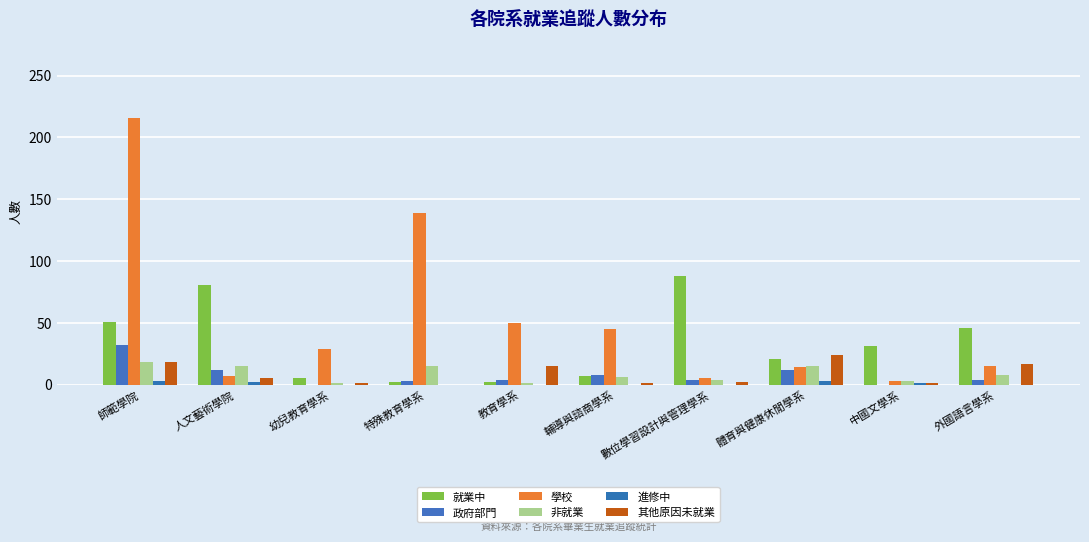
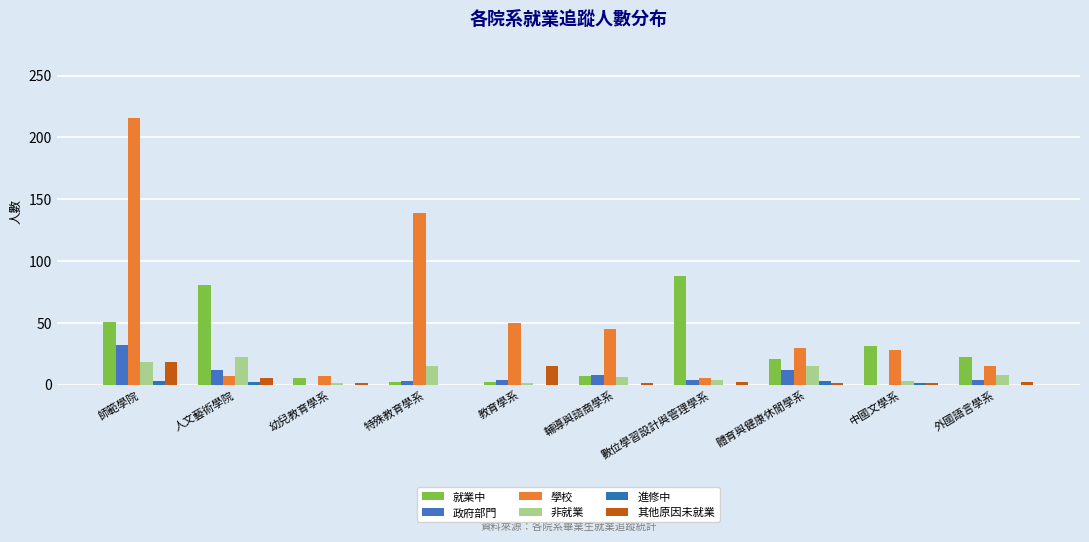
非就業, 人文藝術學院: 15 -> 22
學校, 幼兒教育學系: 29 -> 7
學校, 體育與健康休閒學系: 14 -> 30
其他原因未就業, 體育與健康休閒學系: 24 -> 1
學校, 中國文學系: 3 -> 28
就業中, 外國語言學系: 46 -> 22
其他原因未就業, 外國語言學系: 17 -> 2
